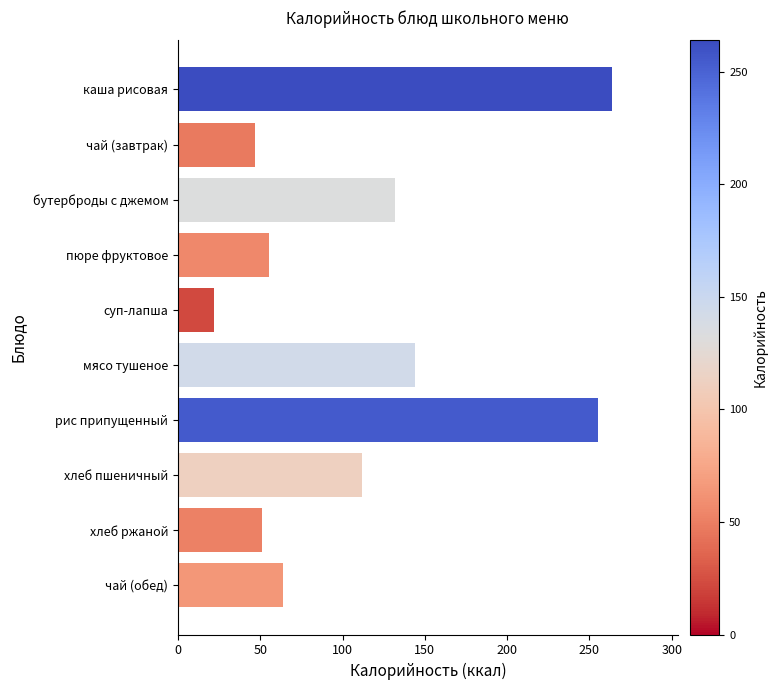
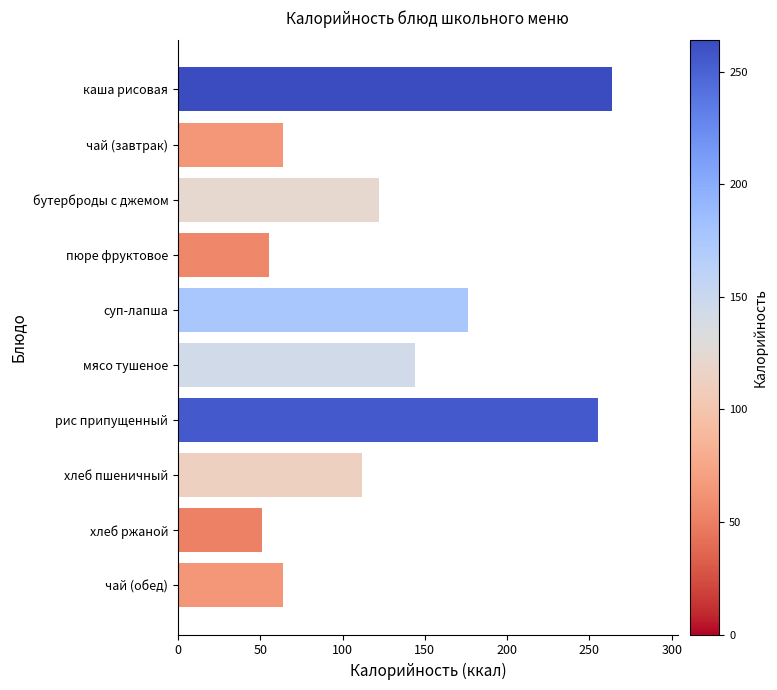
чай (завтрак): 47 -> 64
бутерброды с джемом: 132 -> 122
суп-лапша: 22 -> 176
